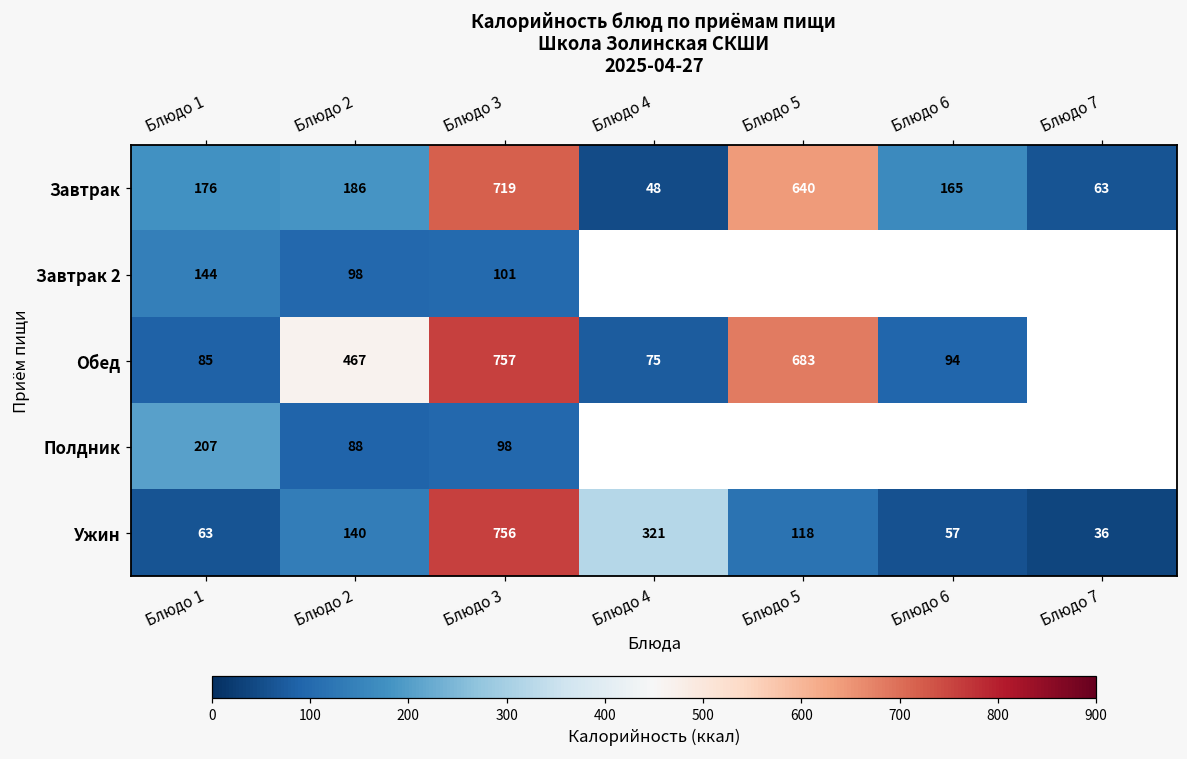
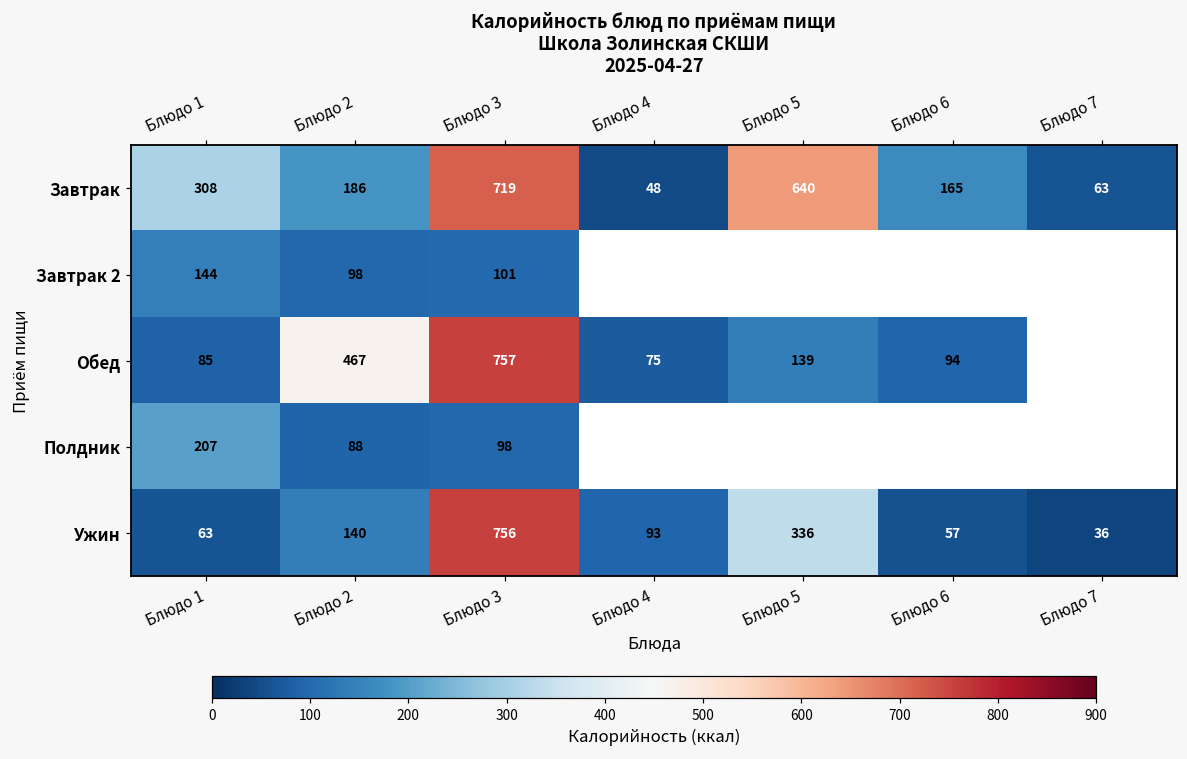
Завтрак, Блюдо 1: 176 -> 308
Обед, Блюдо 5: 683 -> 139
Ужин, Блюдо 4: 321 -> 93
Ужин, Блюдо 5: 118 -> 336
